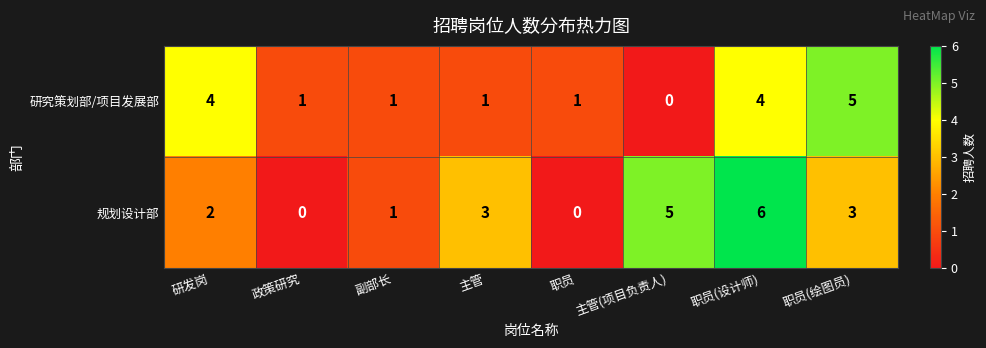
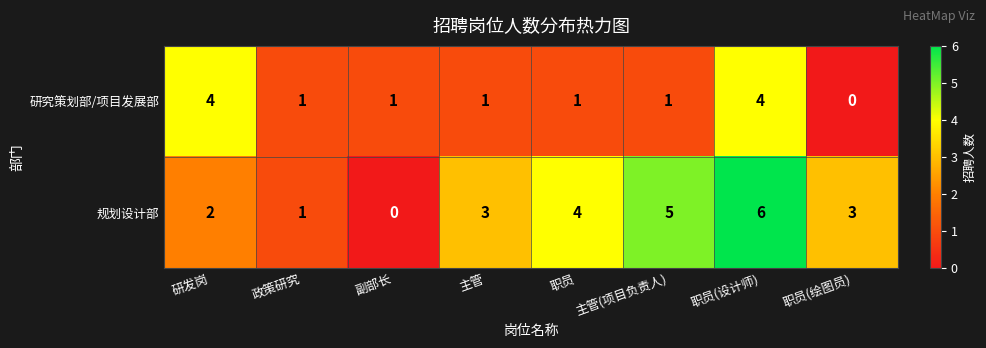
研究策划部/项目发展部, 主管(项目负责人): 0 -> 1
研究策划部/项目发展部, 职员(绘图员): 5 -> 0
规划设计部, 政策研究: 0 -> 1
规划设计部, 副部长: 1 -> 0
规划设计部, 职员: 0 -> 4
